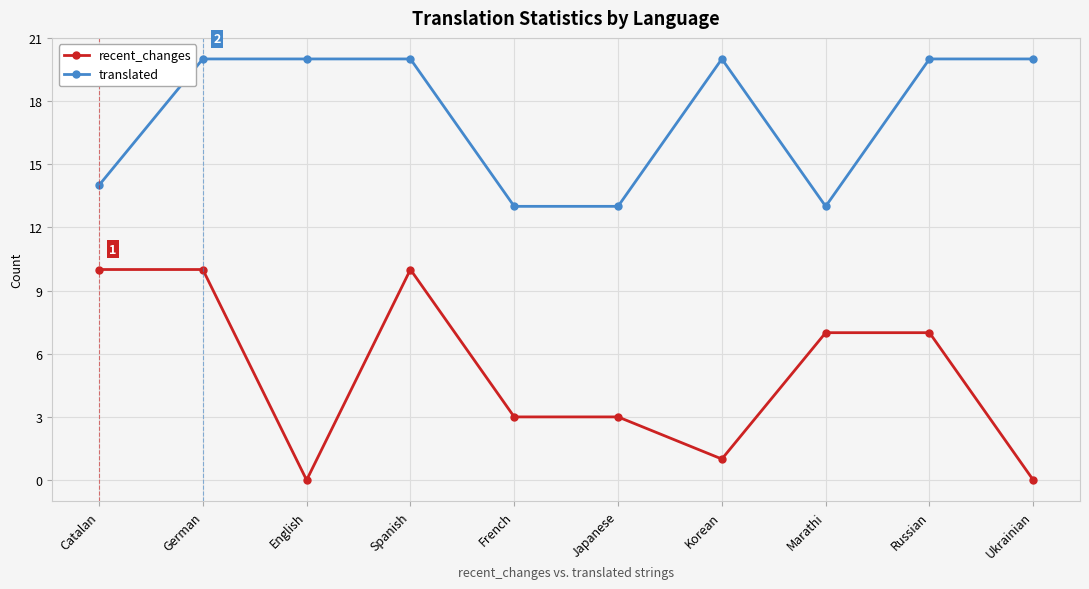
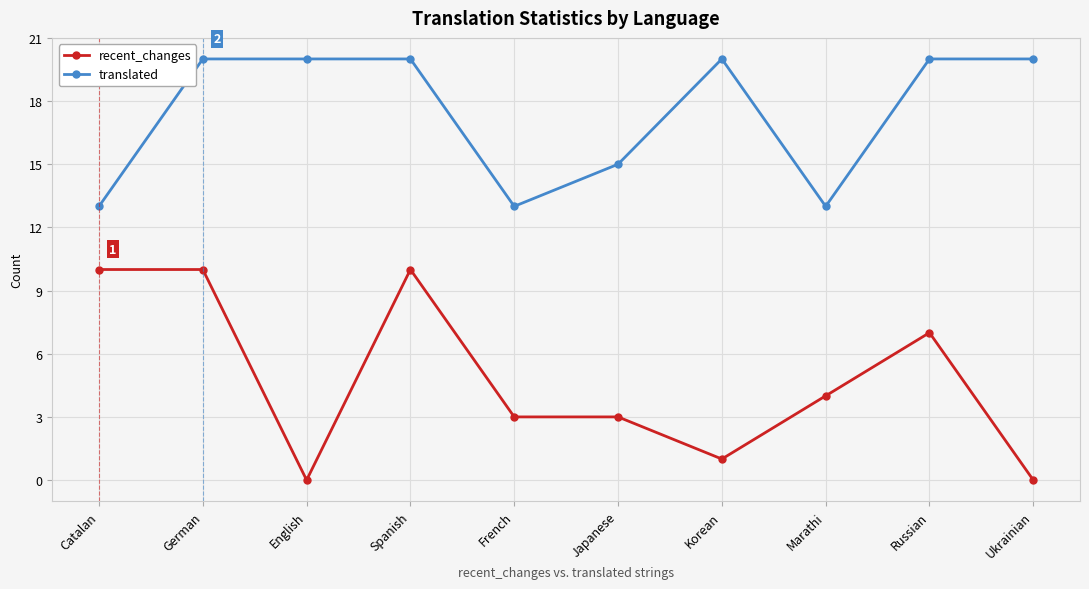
translated, Catalan: 14 -> 13
translated, Japanese: 13 -> 15
recent_changes, Marathi: 7 -> 4
